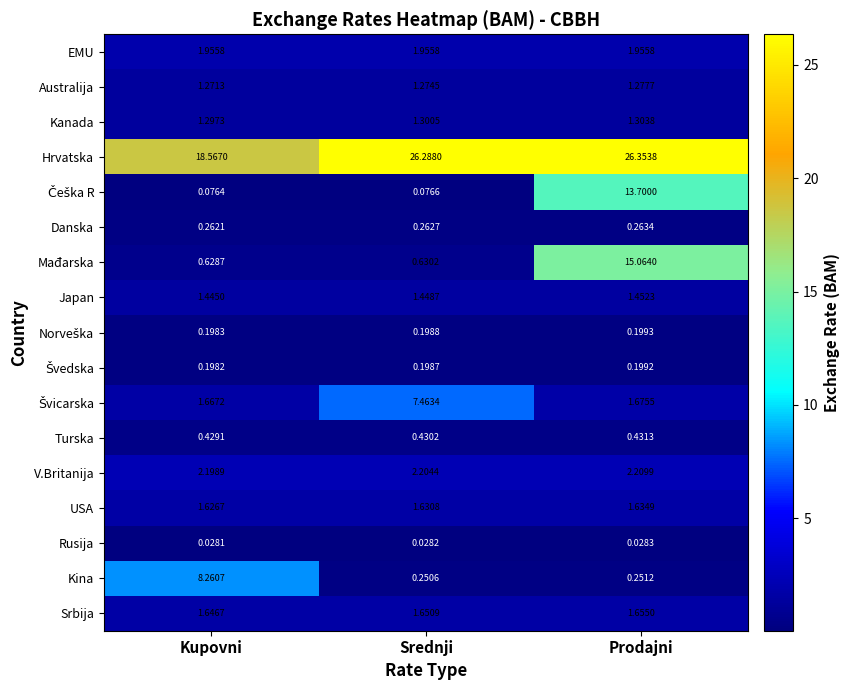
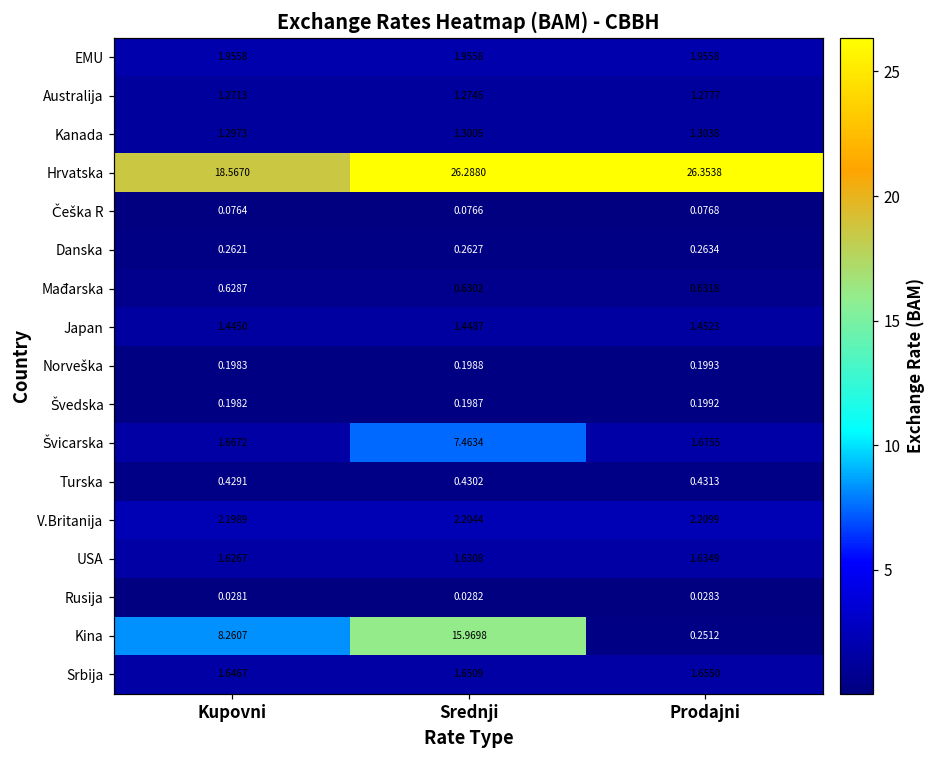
Češka R, Prodajni: 13.7000 -> 0.0768
Mađarska, Prodajni: 15.0640 -> 0.6318
Kina, Srednji: 0.2506 -> 15.9698
